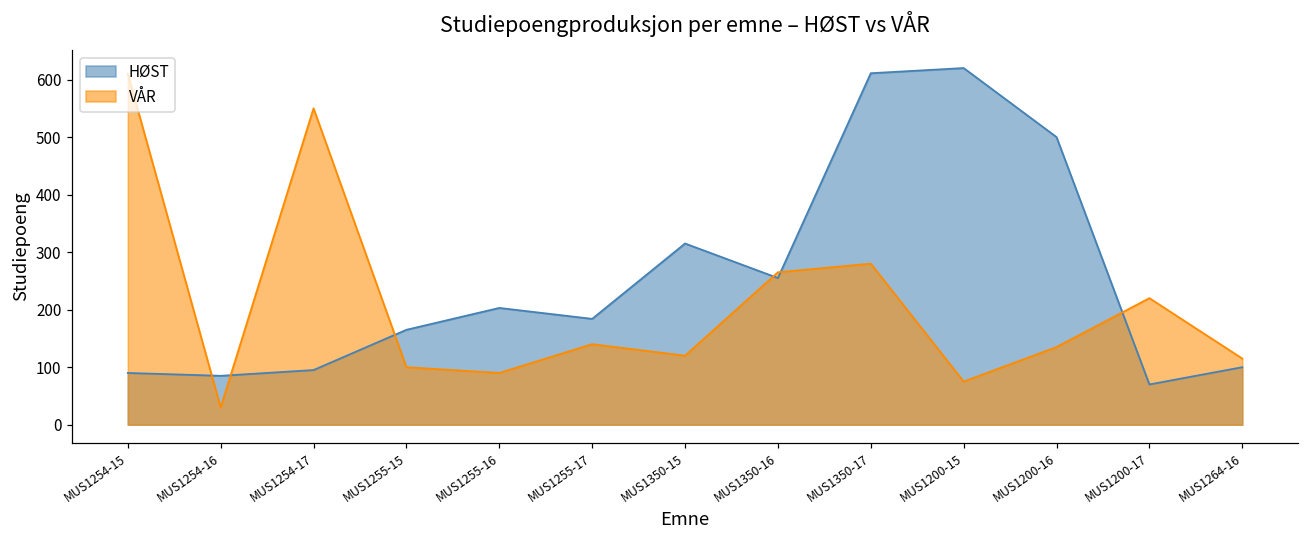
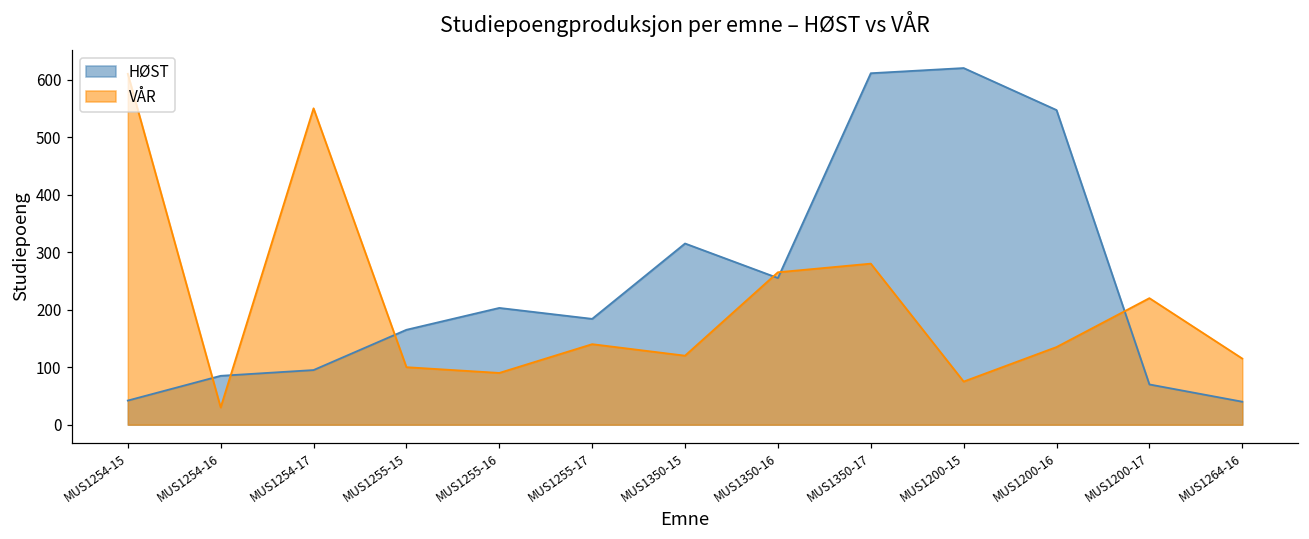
HØST, MUS1254-15: 90 -> 40
HØST, MUS1200-16: 500 -> 550
HØST, MUS1264-16: 100 -> 40
